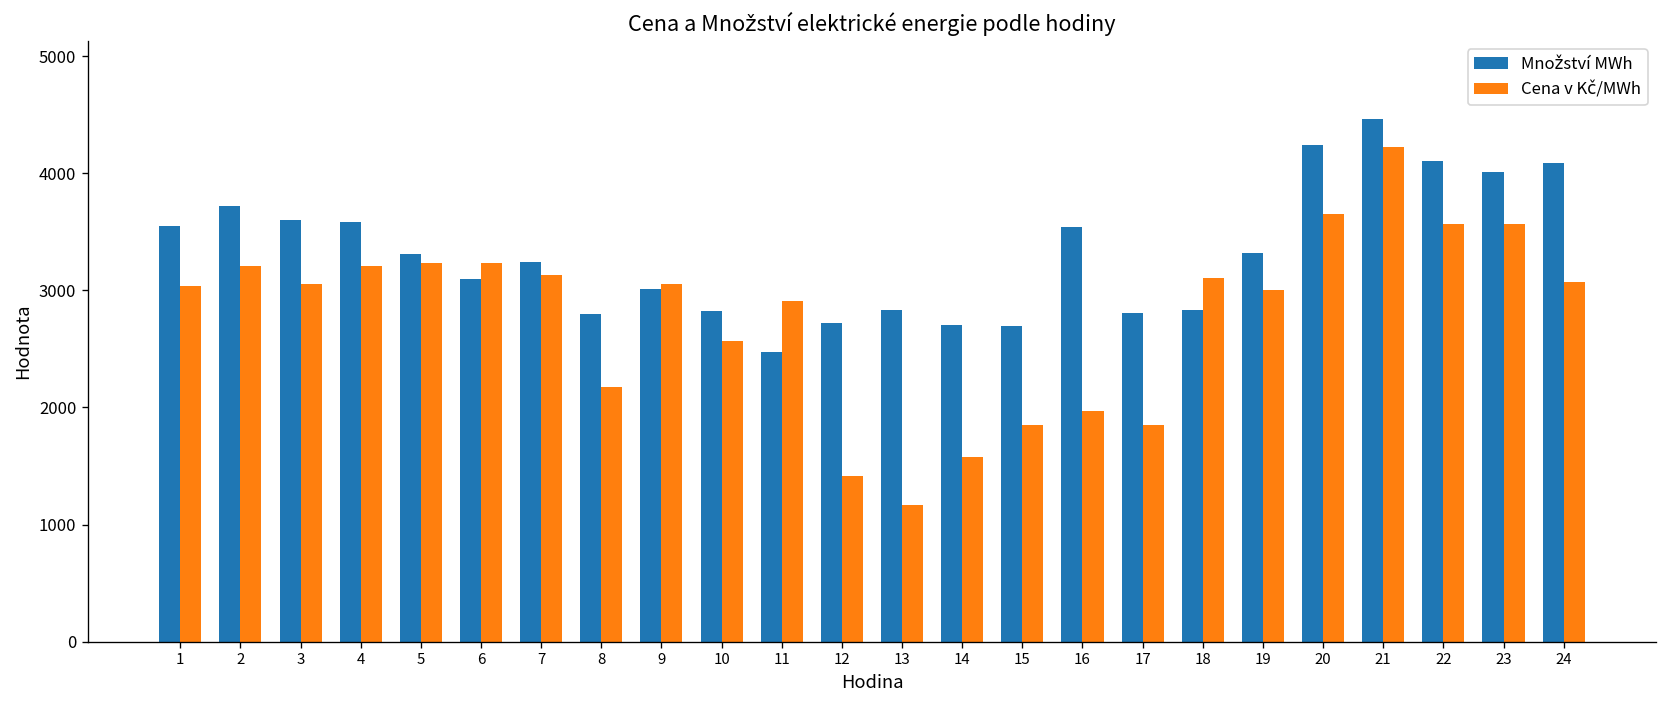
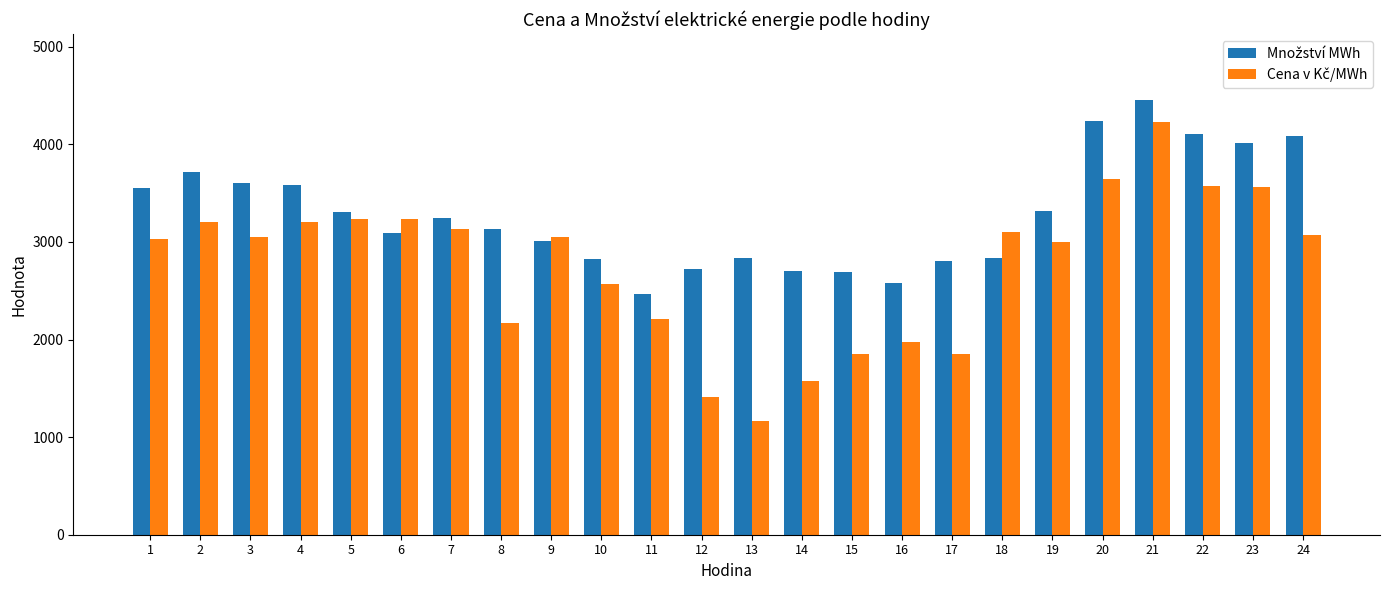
Množství MWh, 8: 2800 -> 3100
Cena v Kč/MWh, 11: 2900 -> 2200
Množství MWh, 16: 3500 -> 2600
